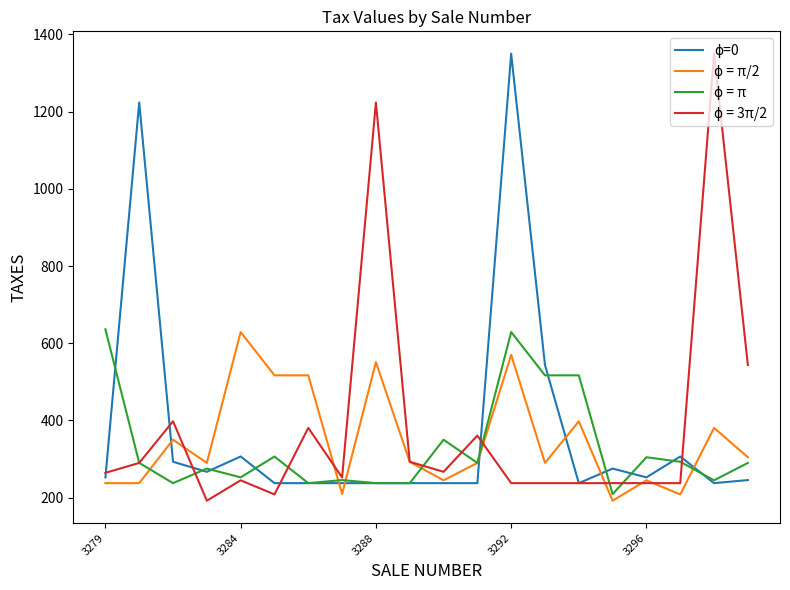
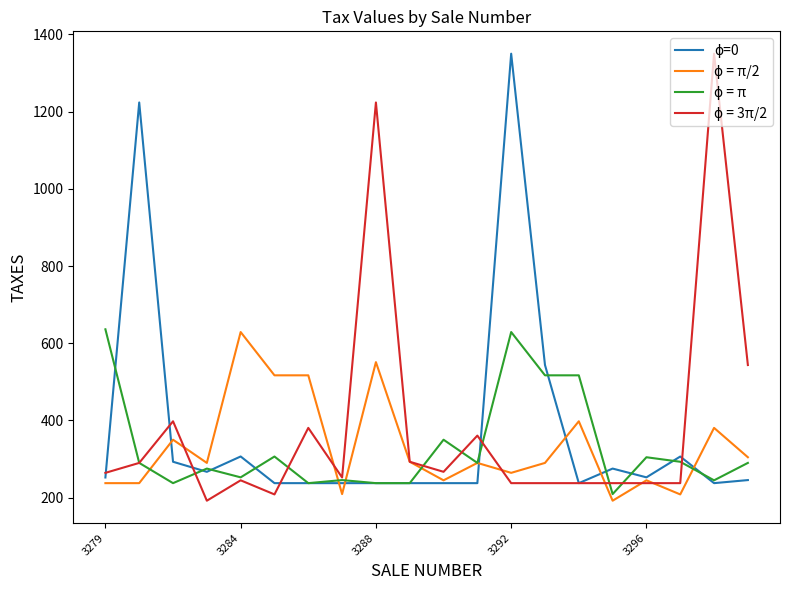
ϕ = π/2, 3292: 570 -> 260
